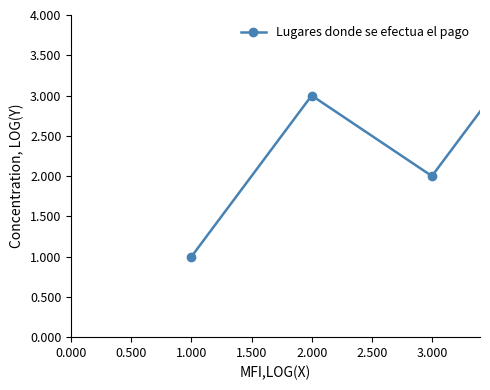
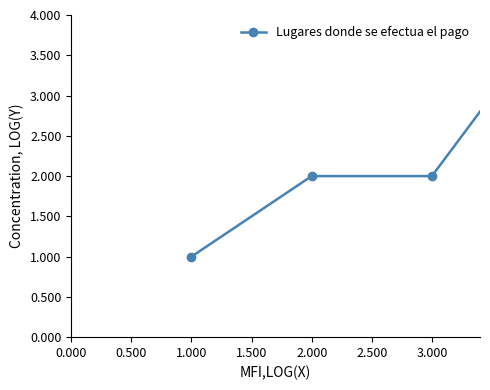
2.000: 3 -> 2
